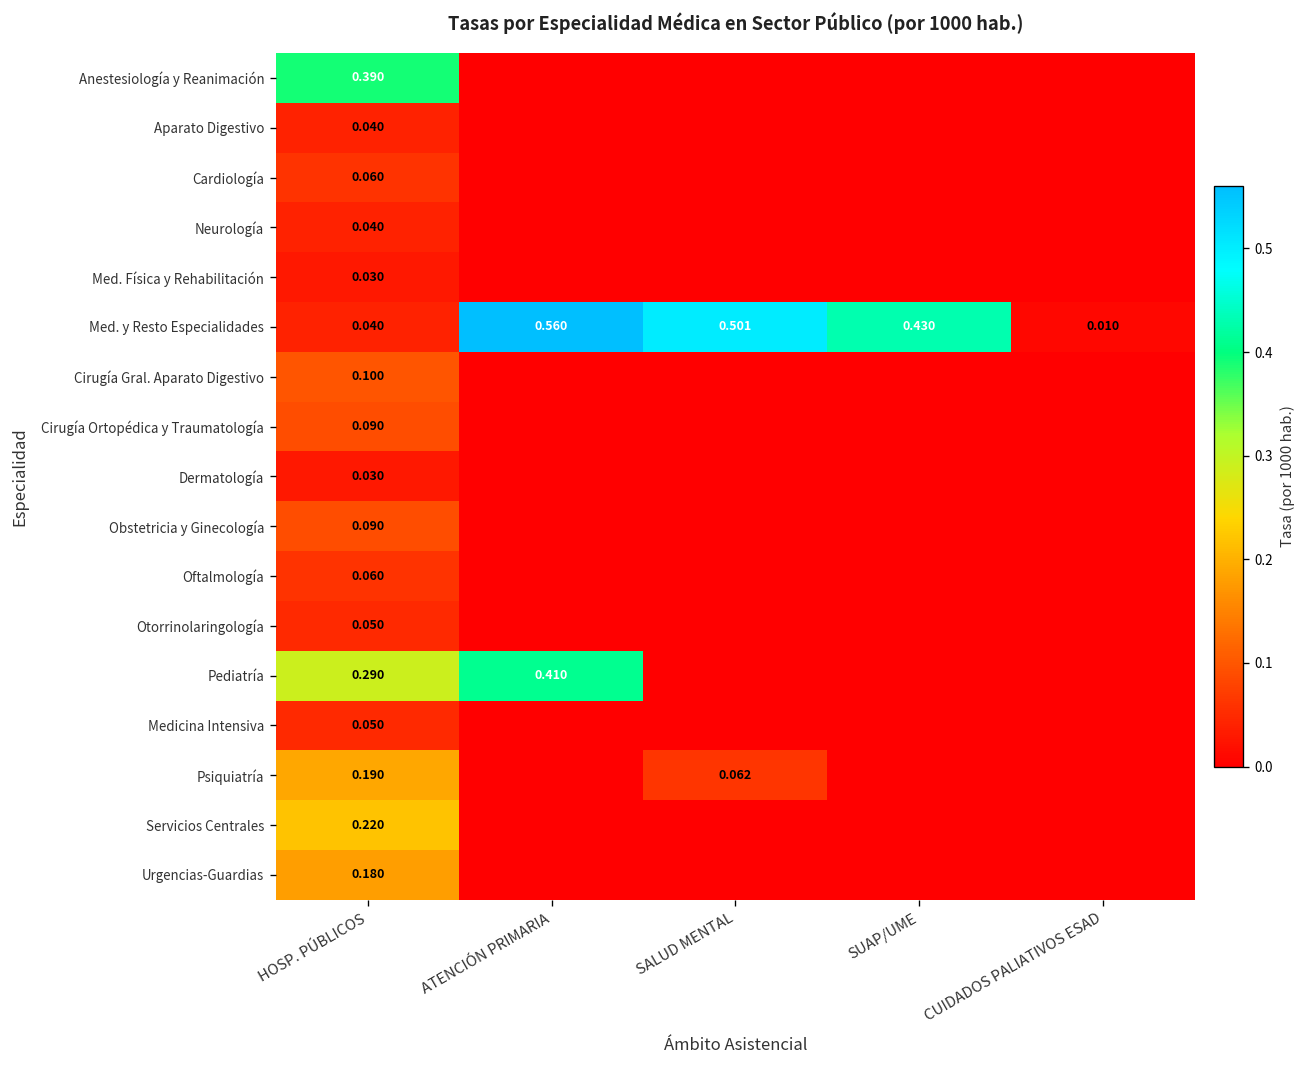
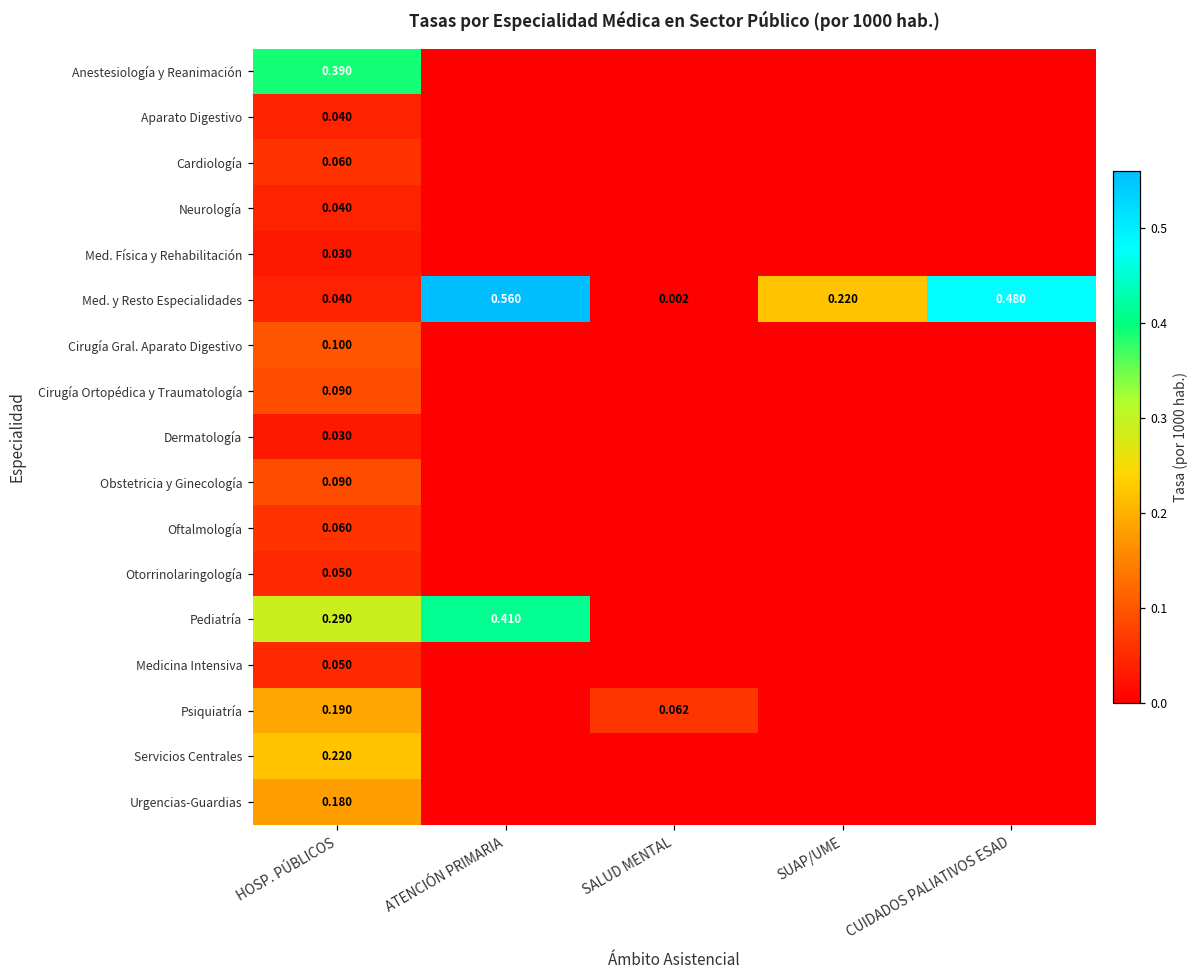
Med. y Resto Especialidades, SALUD MENTAL: 0.501 -> 0.002
Med. y Resto Especialidades, SUAP/UME: 0.430 -> 0.220
Med. y Resto Especialidades, CUIDADOS PALIATIVOS ESAD: 0.010 -> 0.480
